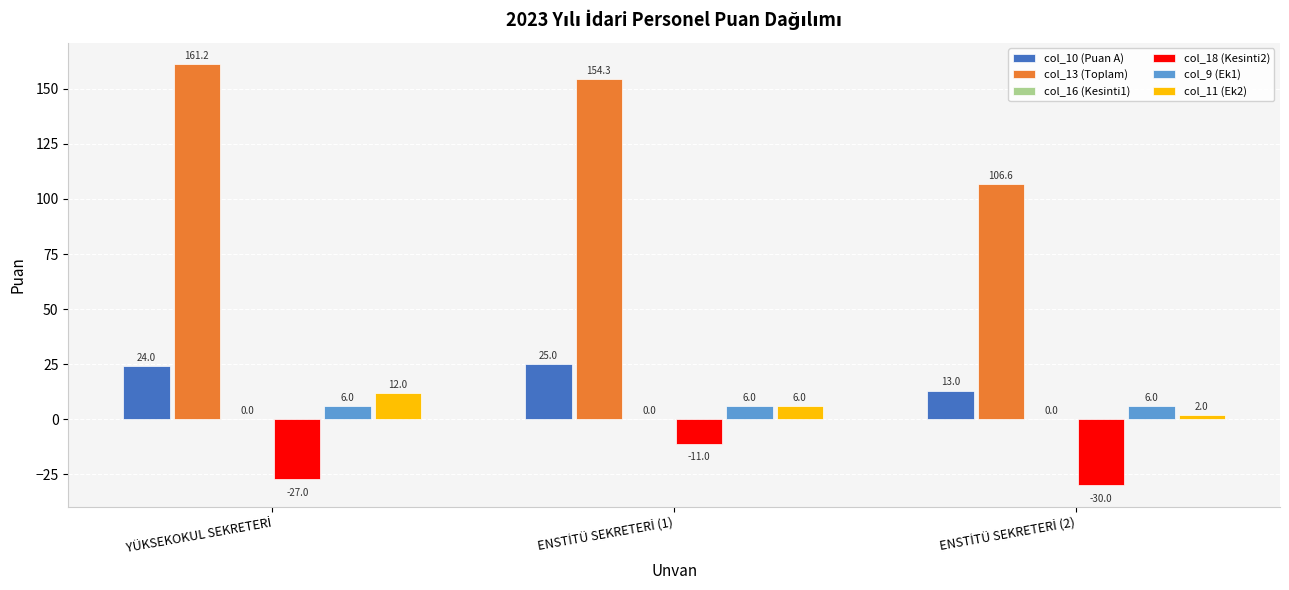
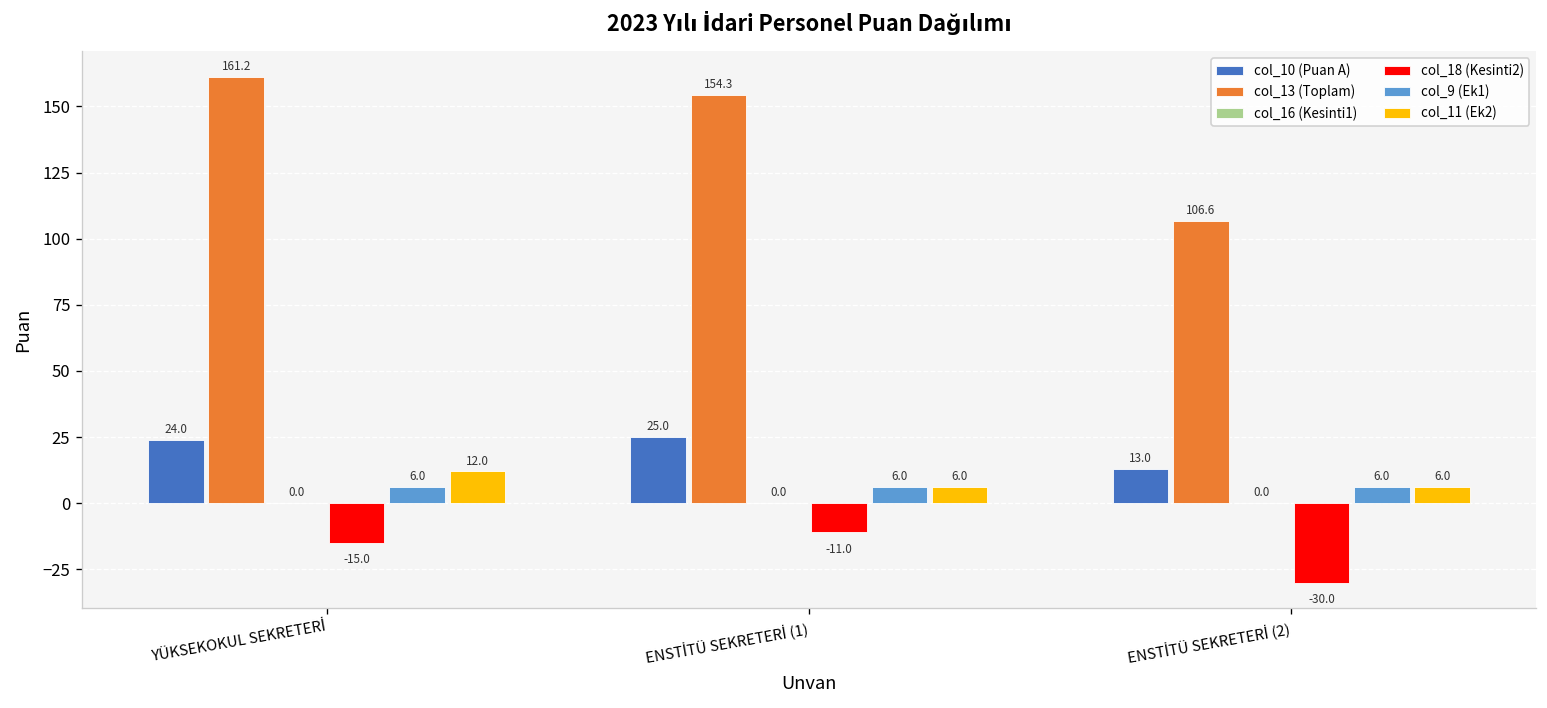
col_18 (Kesinti2), YÜKSEKOKUL SEKRETERİ: -27.0 -> -15.0
col_11 (Ek2), ENSTİTÜ SEKRETERİ (2): 2.0 -> 6.0
